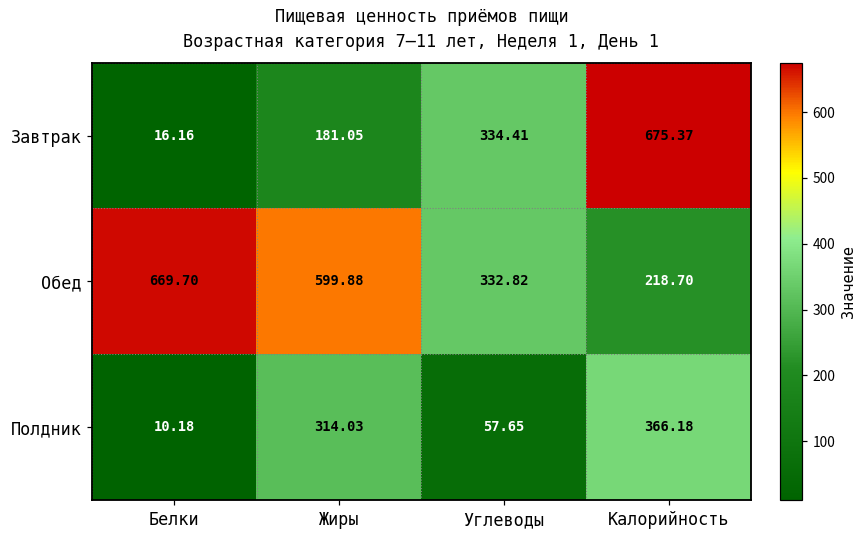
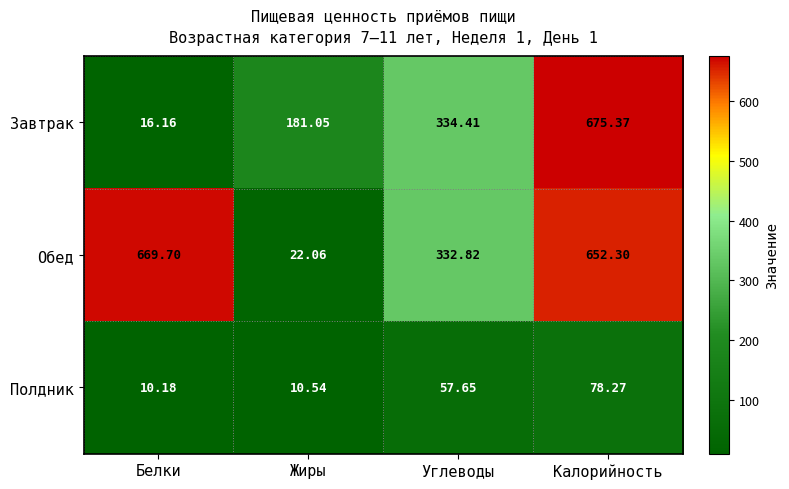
Обед, Жиры: 599.88 -> 22.06
Обед, Калорийность: 218.70 -> 652.30
Полдник, Жиры: 314.03 -> 10.54
Полдник, Калорийность: 366.18 -> 78.27
